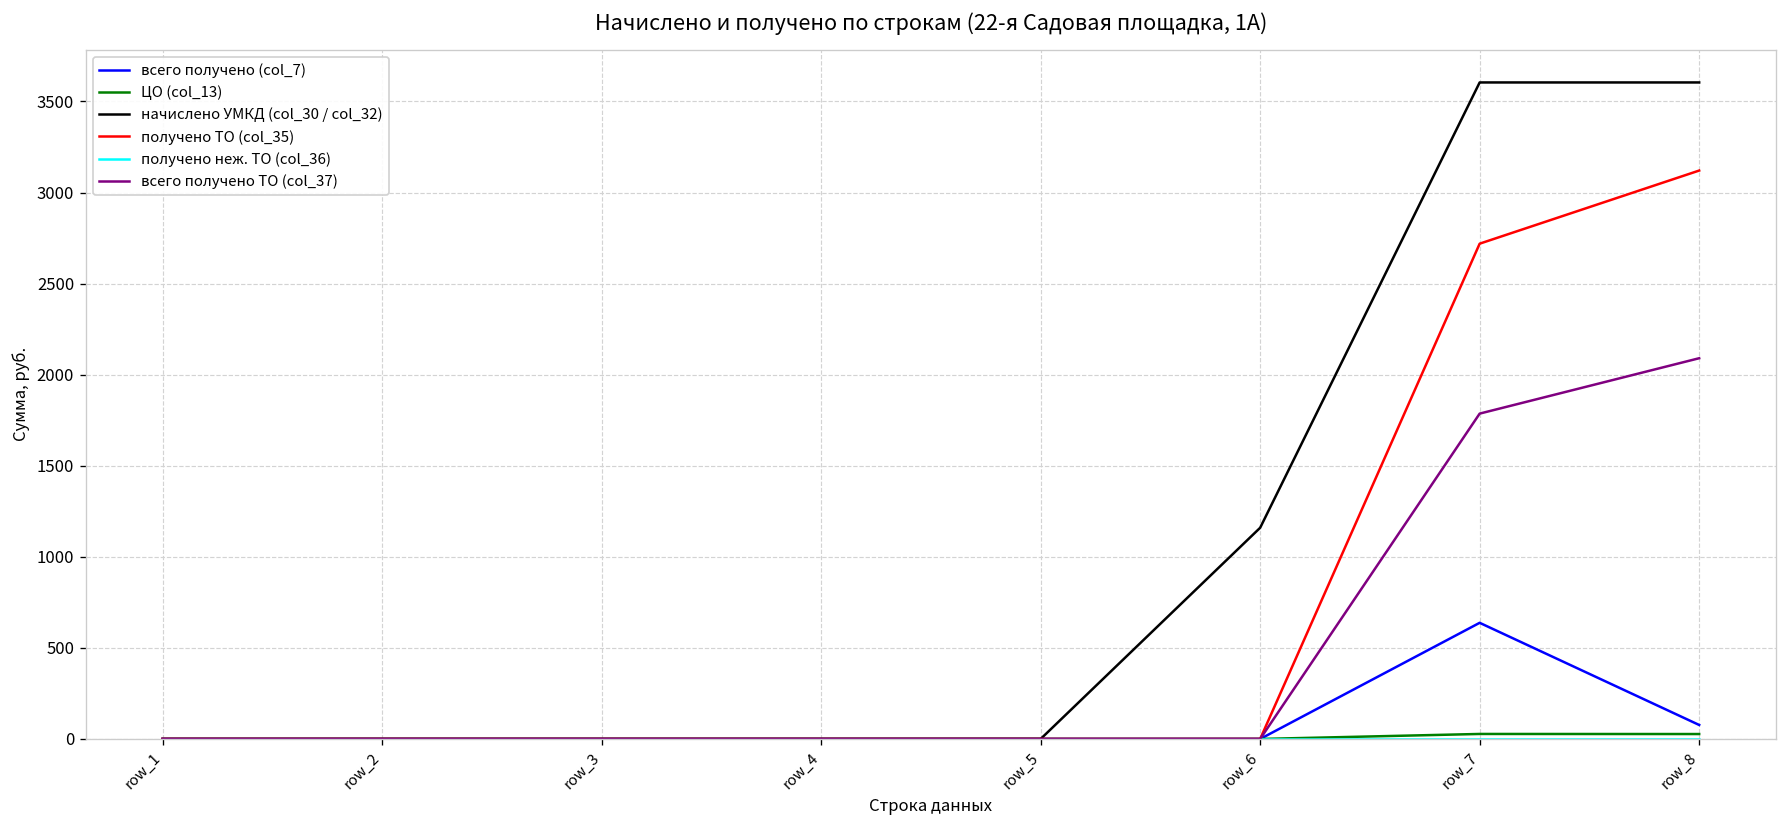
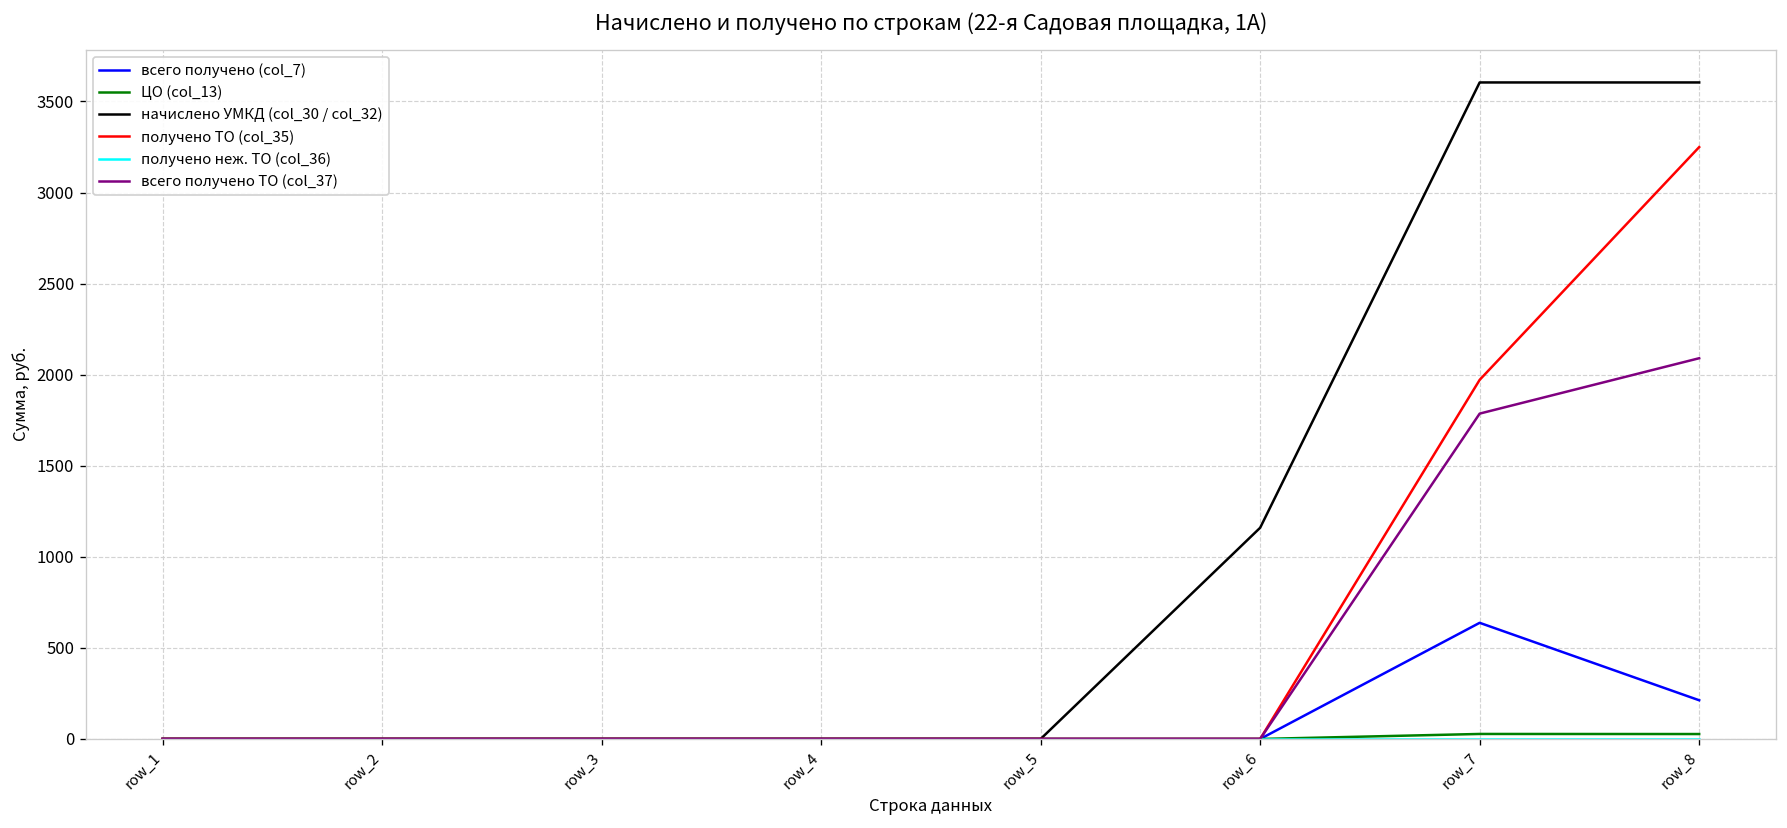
получено ТО (col_35), row_7: 2720 -> 1970
всего получено (col_7), row_8: 80 -> 210
получено ТО (col_35), row_8: 3120 -> 3250
